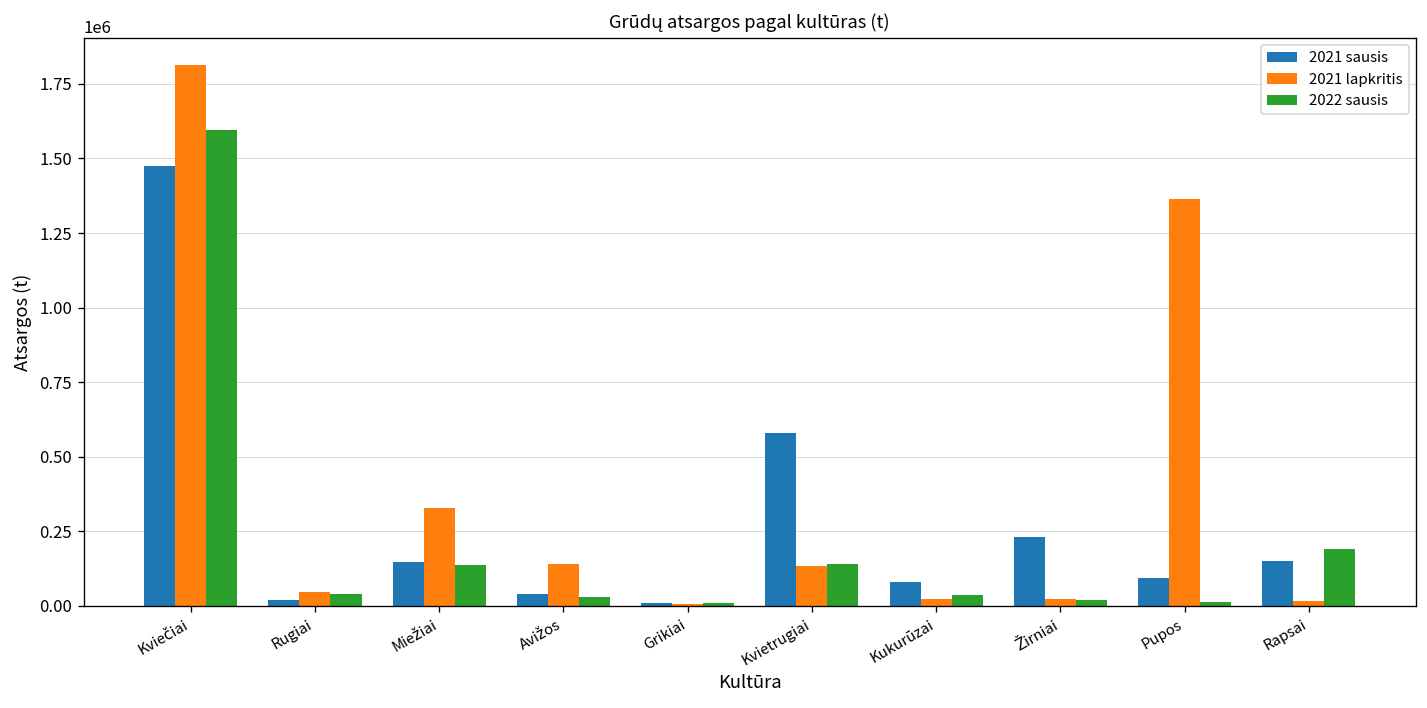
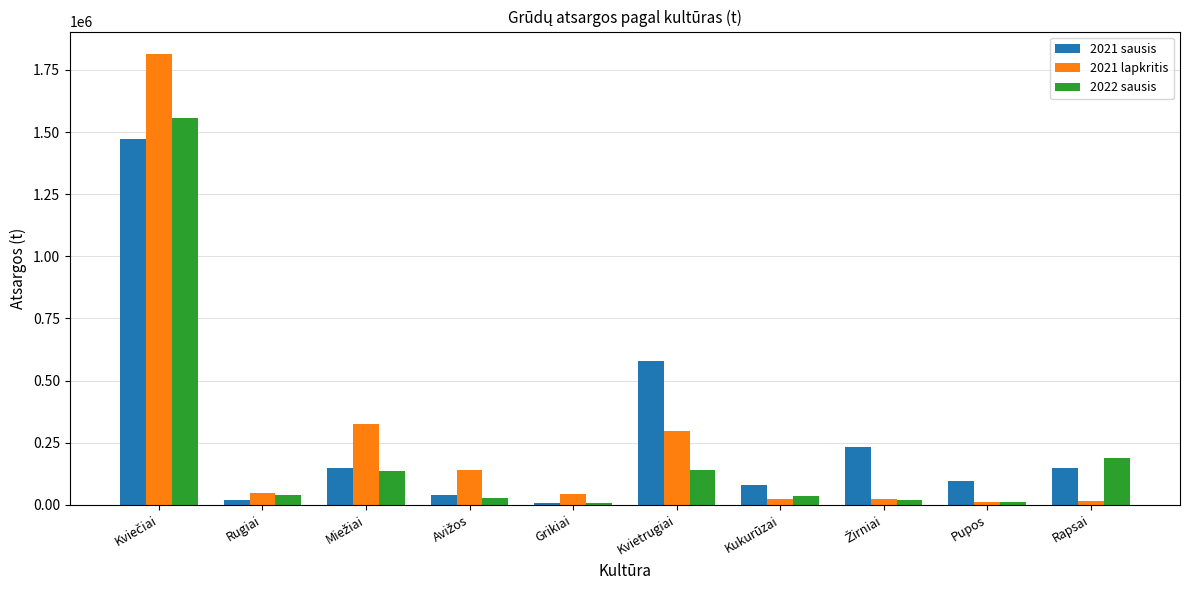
2022 sausis, Kviečiai: 1590000 -> 1560000
2021 lapkritis, Grikiai: 10000 -> 40000
2021 lapkritis, Kvietrugiai: 130000 -> 300000
2021 lapkritis, Pupos: 1360000 -> 10000
